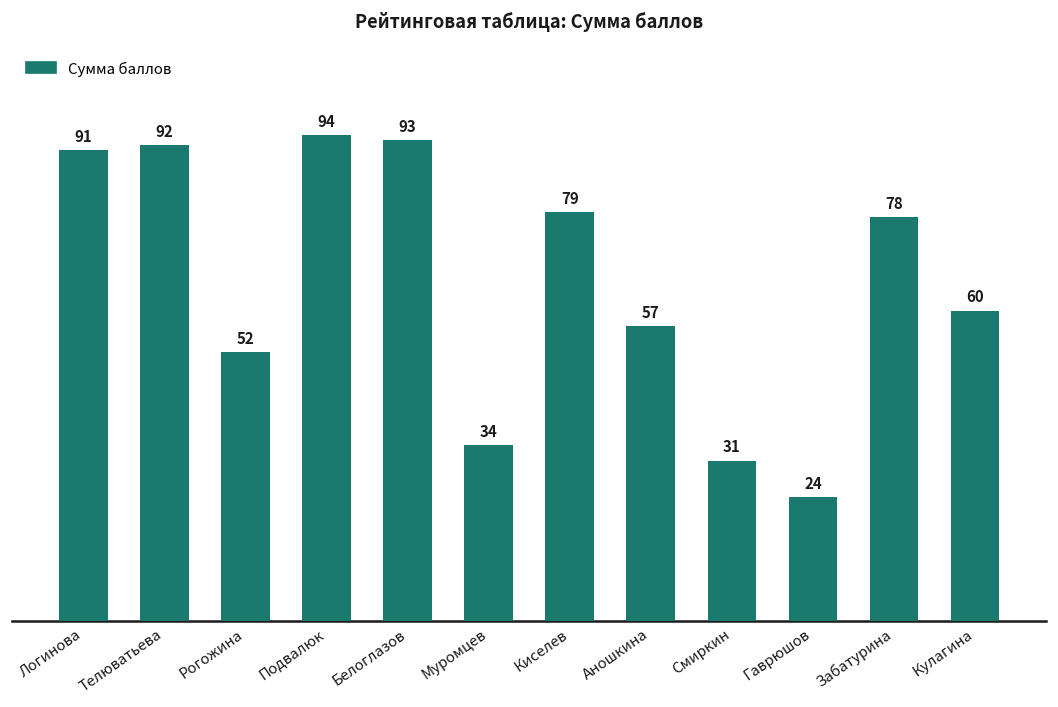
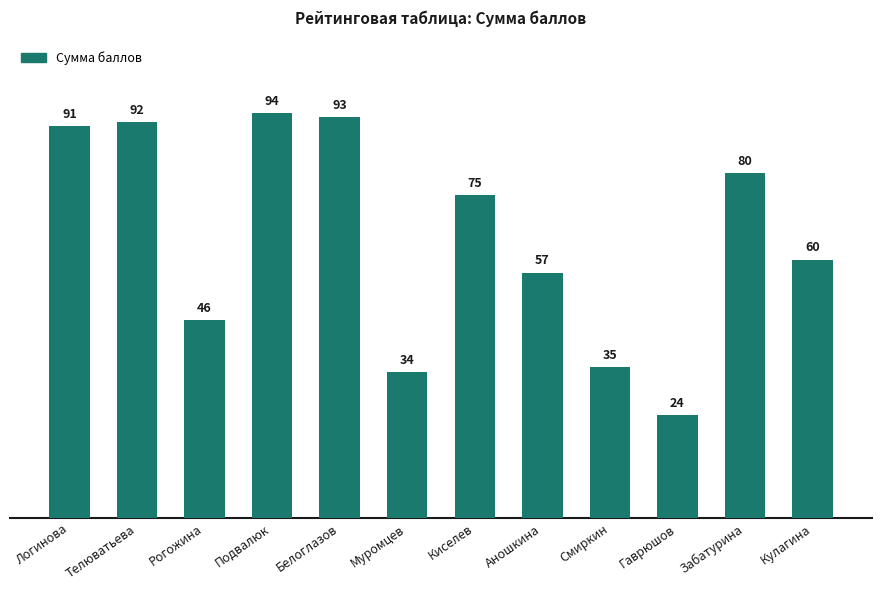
Рогожина: 52 -> 46
Киселев: 79 -> 75
Смиркин: 31 -> 35
Забатурина: 78 -> 80
